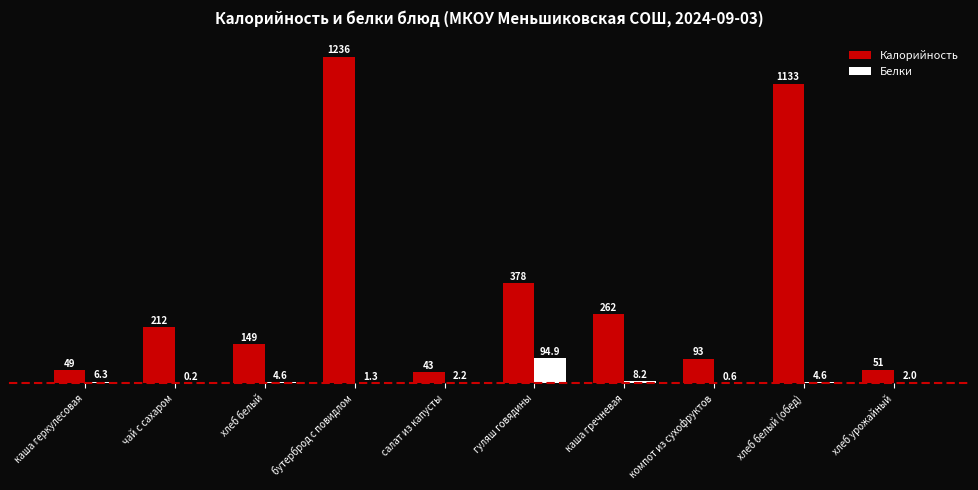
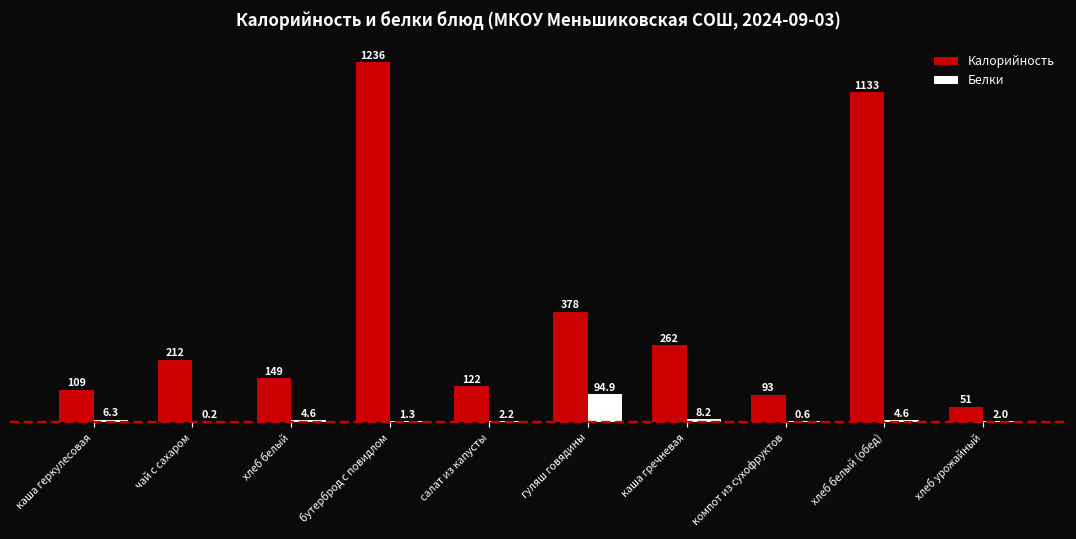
Калорийность, каша геркулесовая: 49 -> 109
Калорийность, салат из капусты: 43 -> 122
